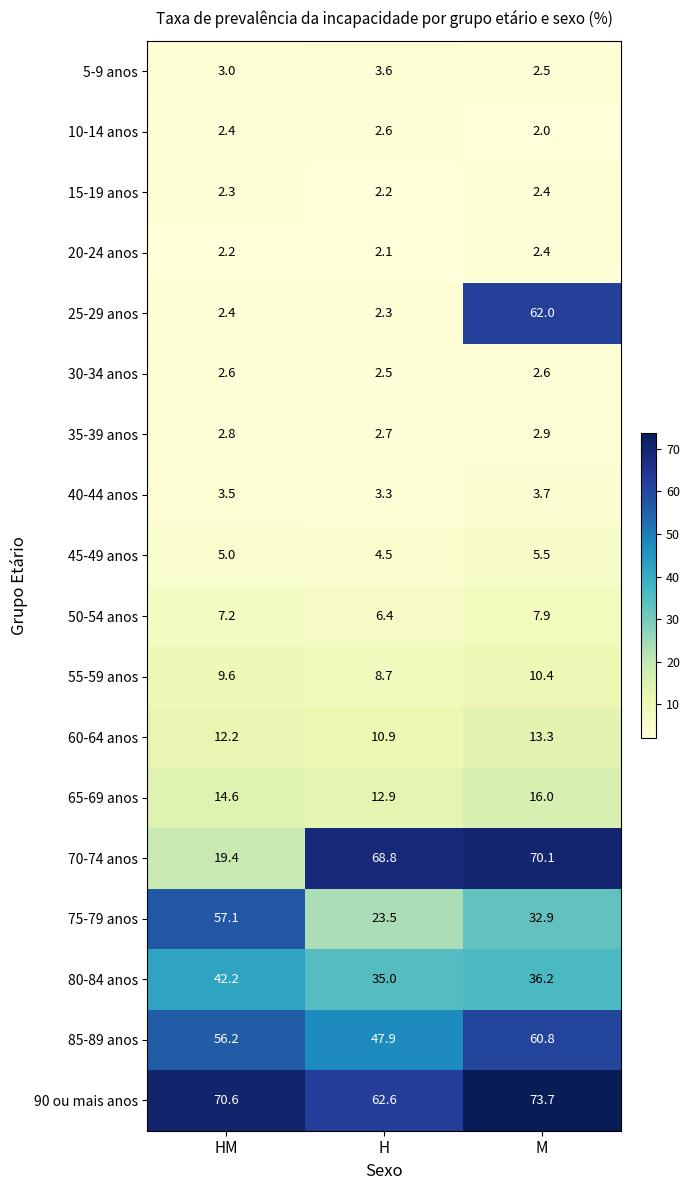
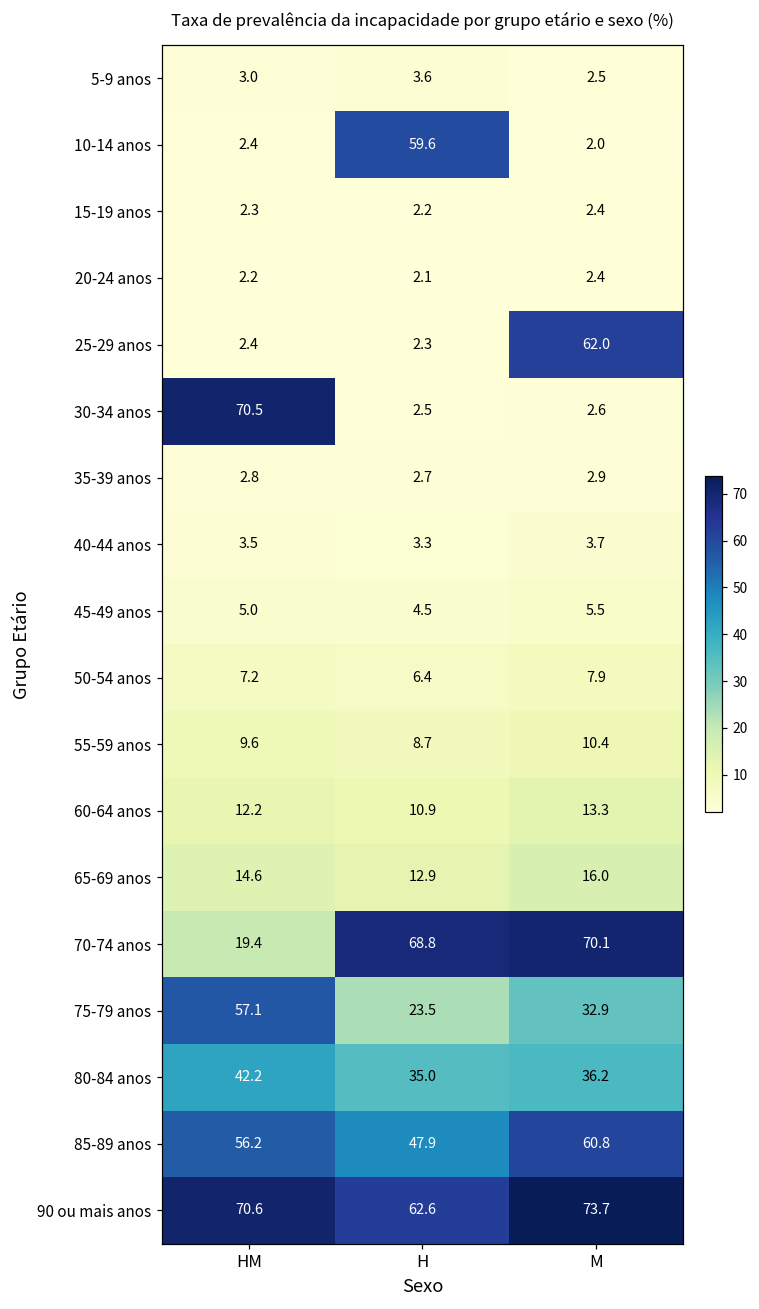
10-14 anos, H: 2.6 -> 59.6
30-34 anos, HM: 2.6 -> 70.5
